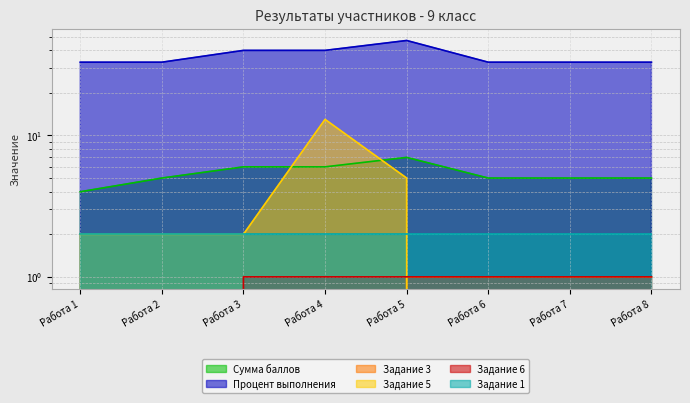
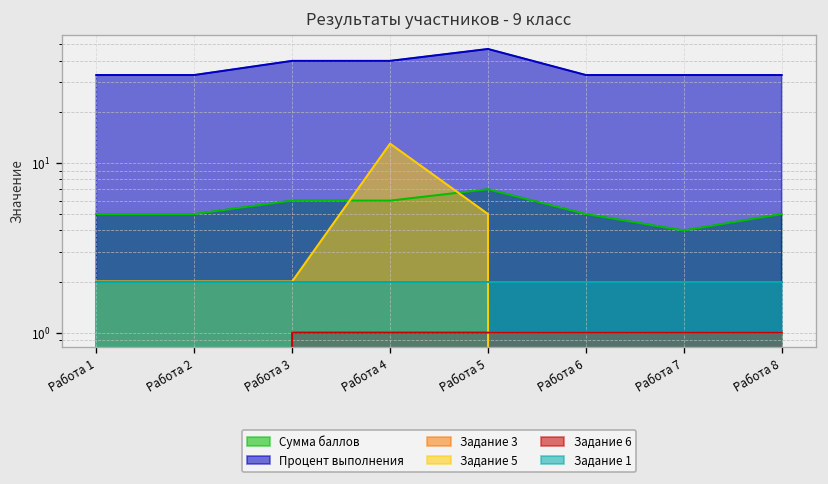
Сумма баллов, Работа 1: 4 -> 5
Сумма баллов, Работа 7: 5 -> 4
